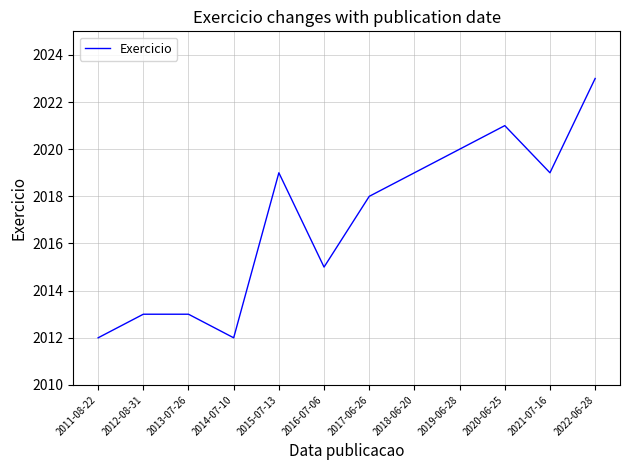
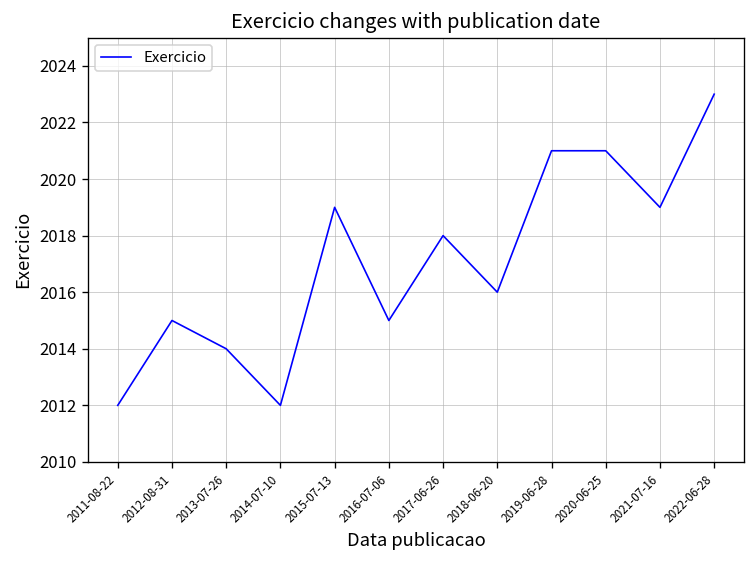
2012-08-31: 2013 -> 2015
2013-07-26: 2013 -> 2014
2018-06-20: 2019 -> 2016
2019-06-28: 2020 -> 2021
